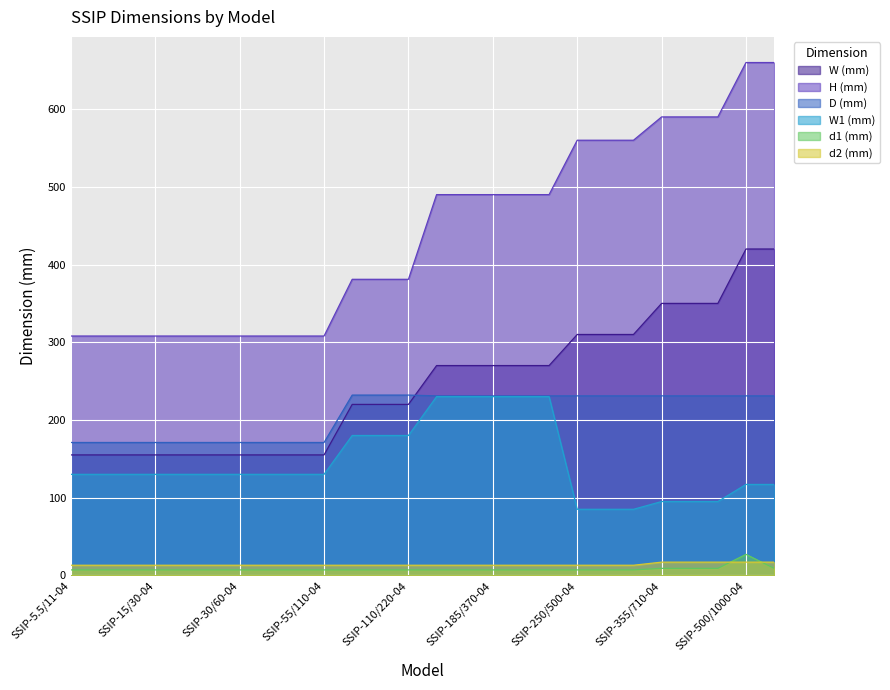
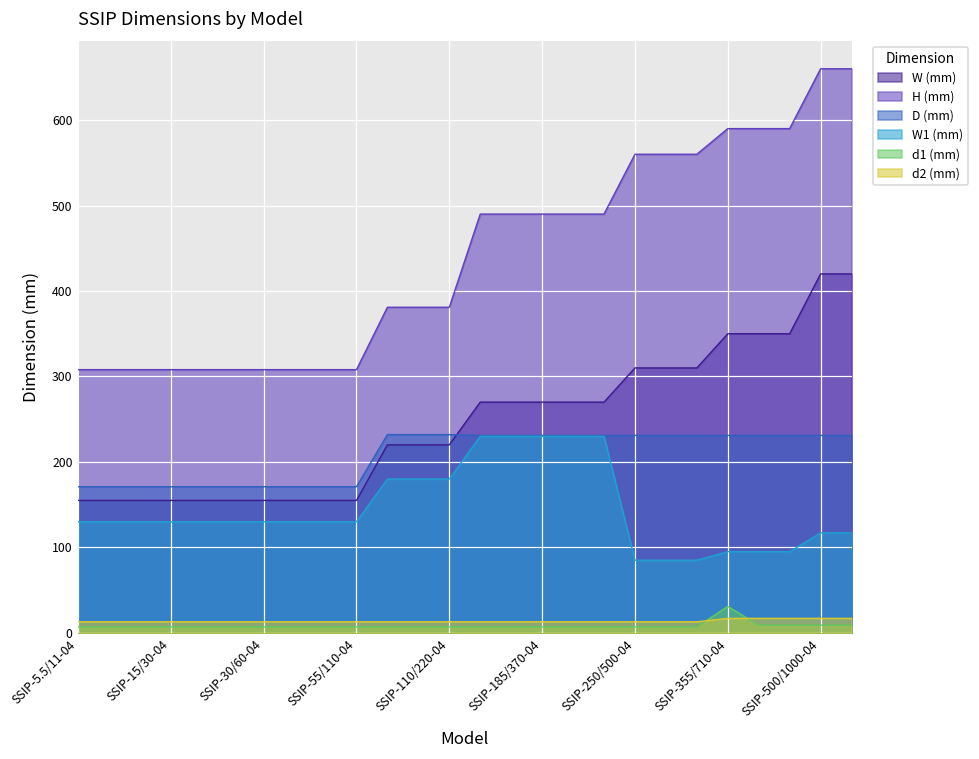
d1 (mm), SSIP-355/710-04: 10 -> 30
d1 (mm), SSIP-500/1000-04: 30 -> 10
